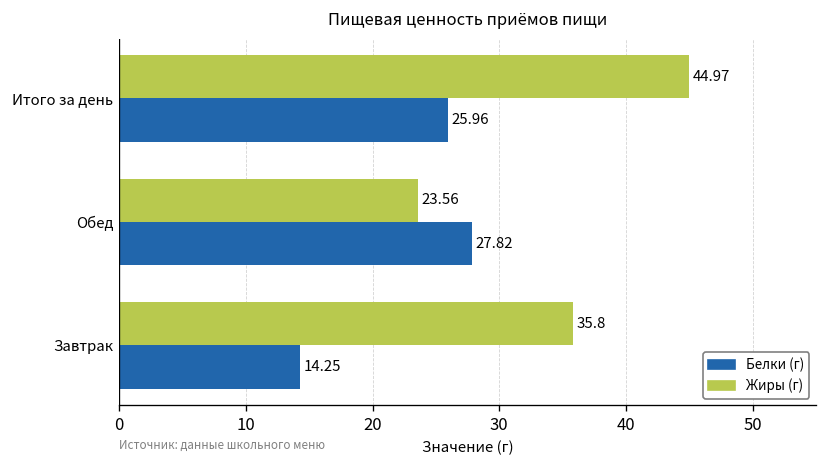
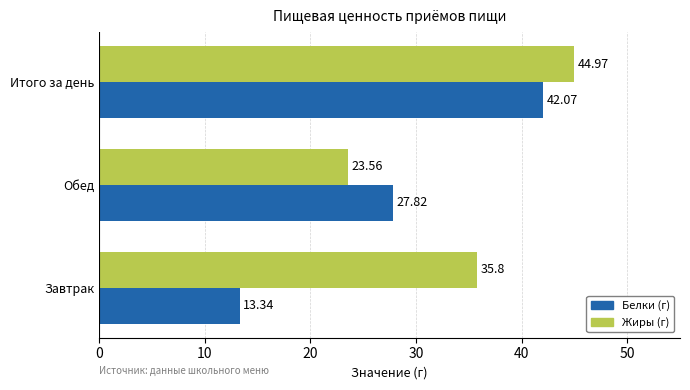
Белки (г), Итого за день: 25.96 -> 42.07
Белки (г), Завтрак: 14.25 -> 13.34
